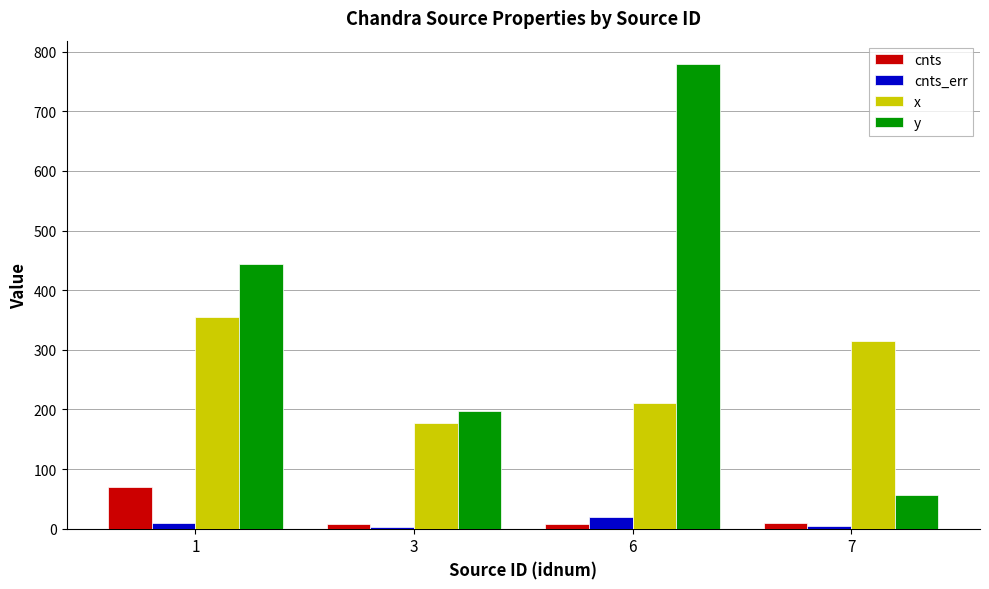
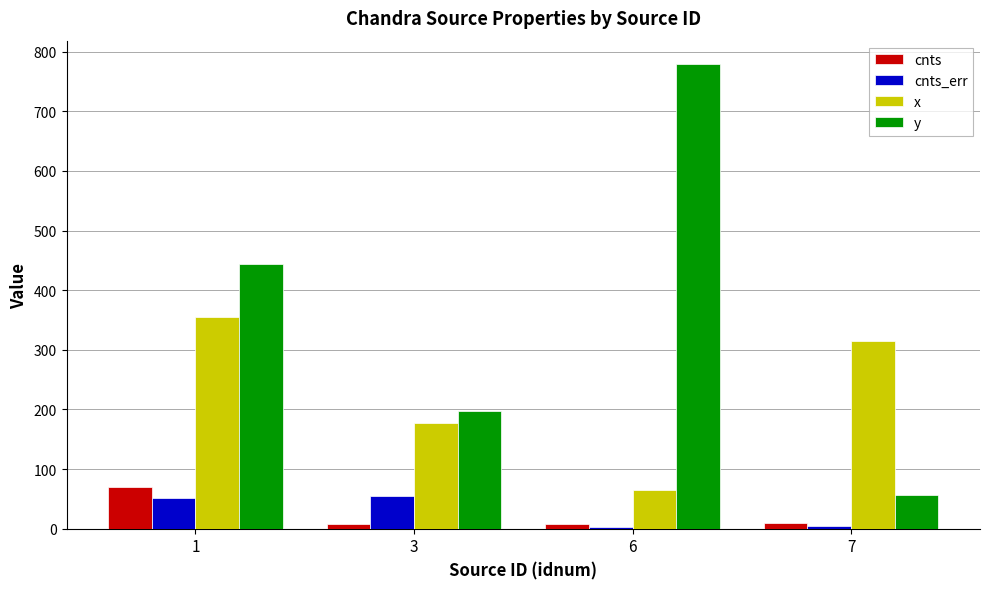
cnts_err, 1: 10 -> 50
cnts_err, 3: 0 -> 60
cnts_err, 6: 20 -> 0
x, 6: 210 -> 70
